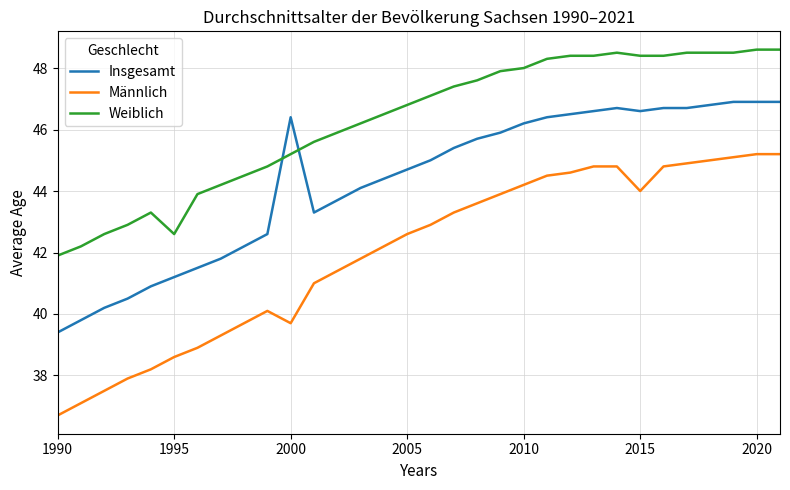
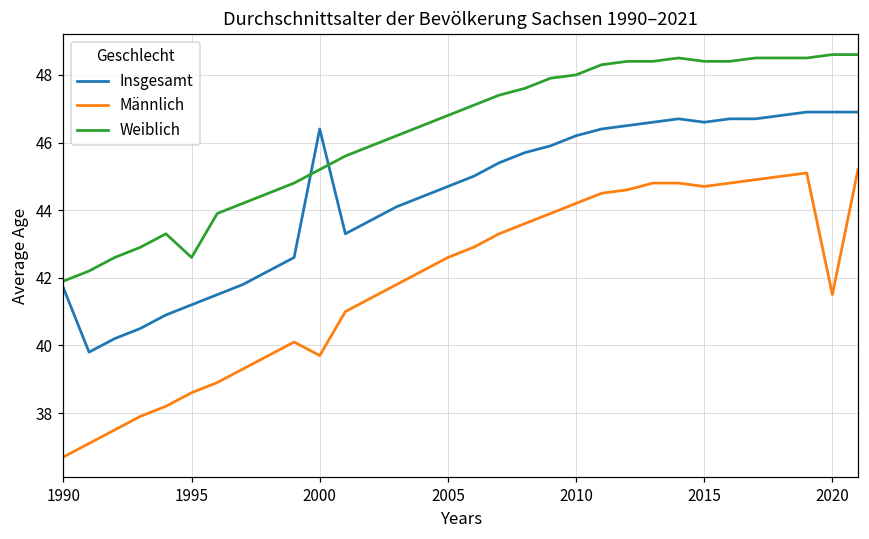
Insgesamt, 1990: 39.4 -> 41.7
Männlich, 2015: 44.0 -> 44.7
Männlich, 2020: 45.2 -> 41.5
